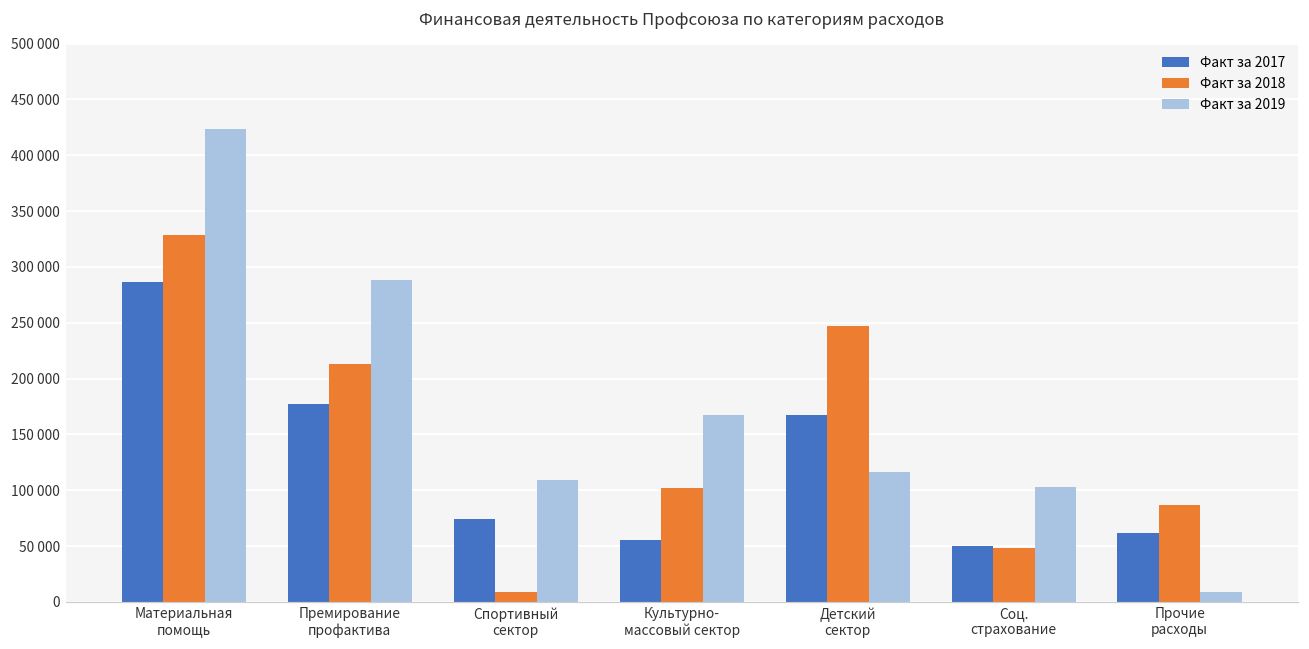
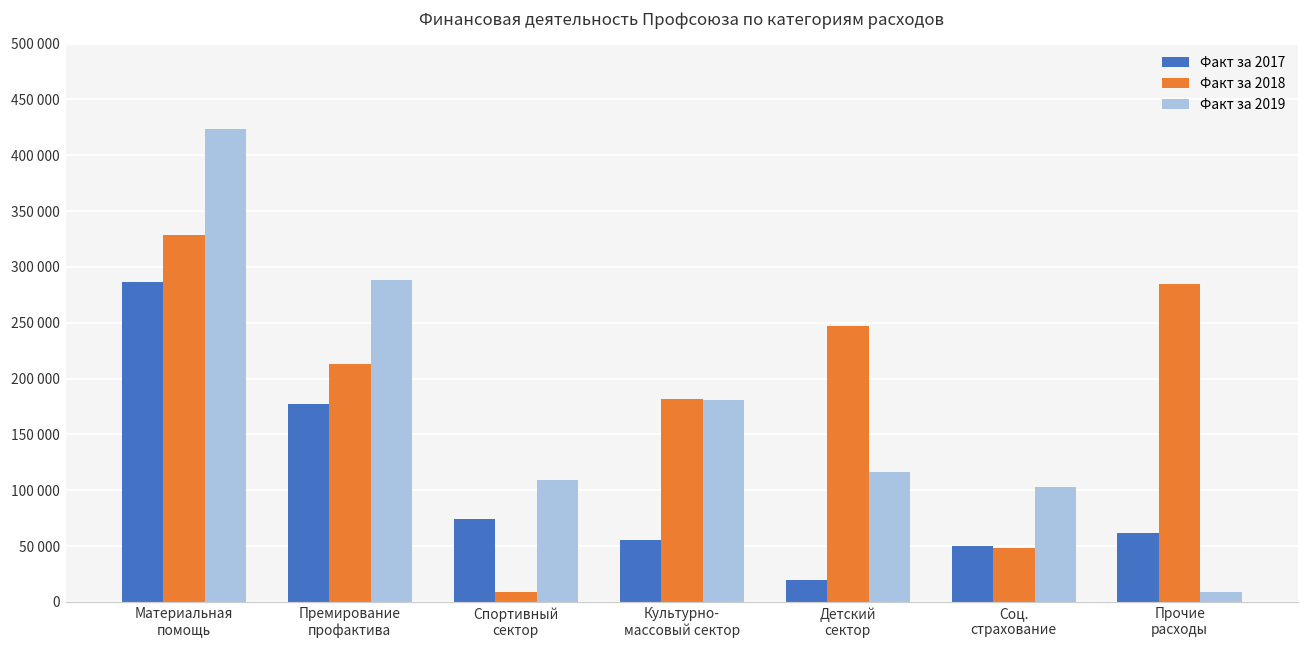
Факт за 2018, Культурно- массовый сектор: 102000 -> 181000
Факт за 2019, Культурно- массовый сектор: 168000 -> 180000
Факт за 2017, Детский сектор: 167000 -> 20000
Факт за 2018, Прочие расходы: 86000 -> 284000
